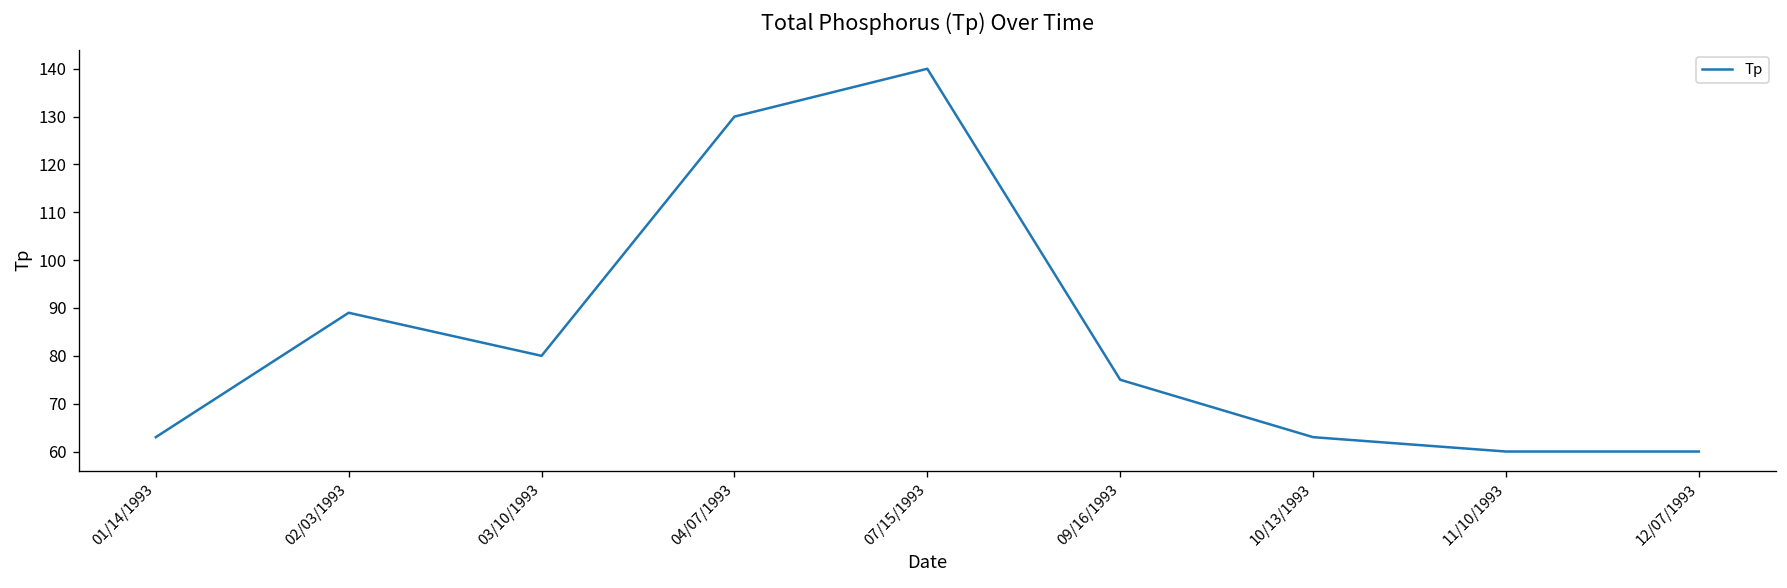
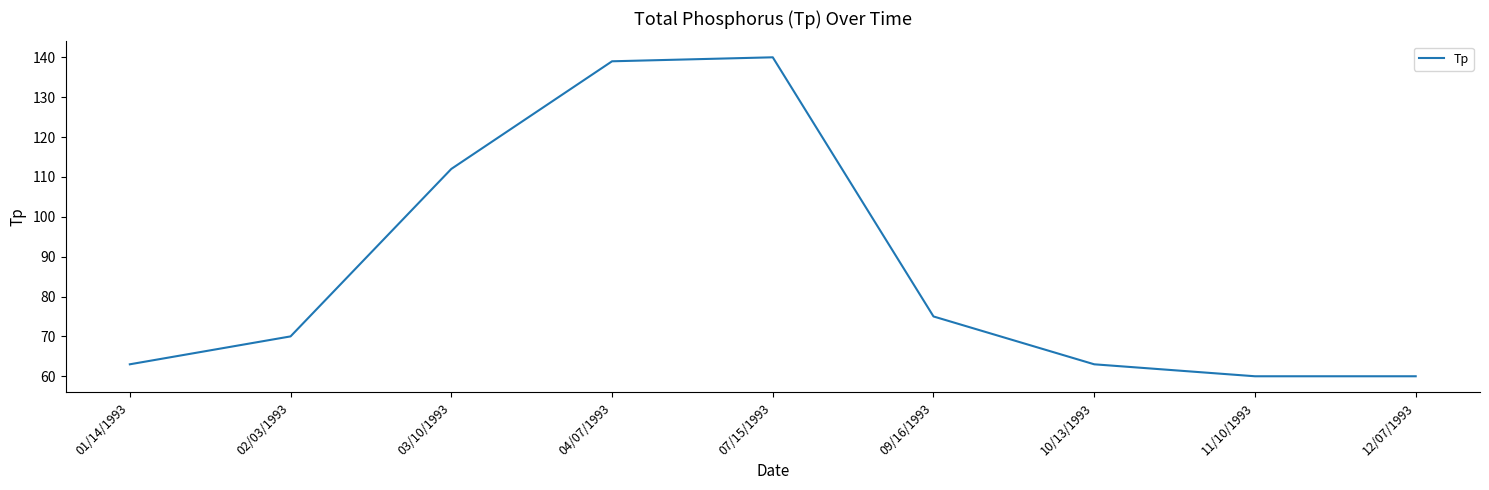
02/03/1993: 89 -> 70
03/10/1993: 80 -> 112
04/07/1993: 130 -> 139
